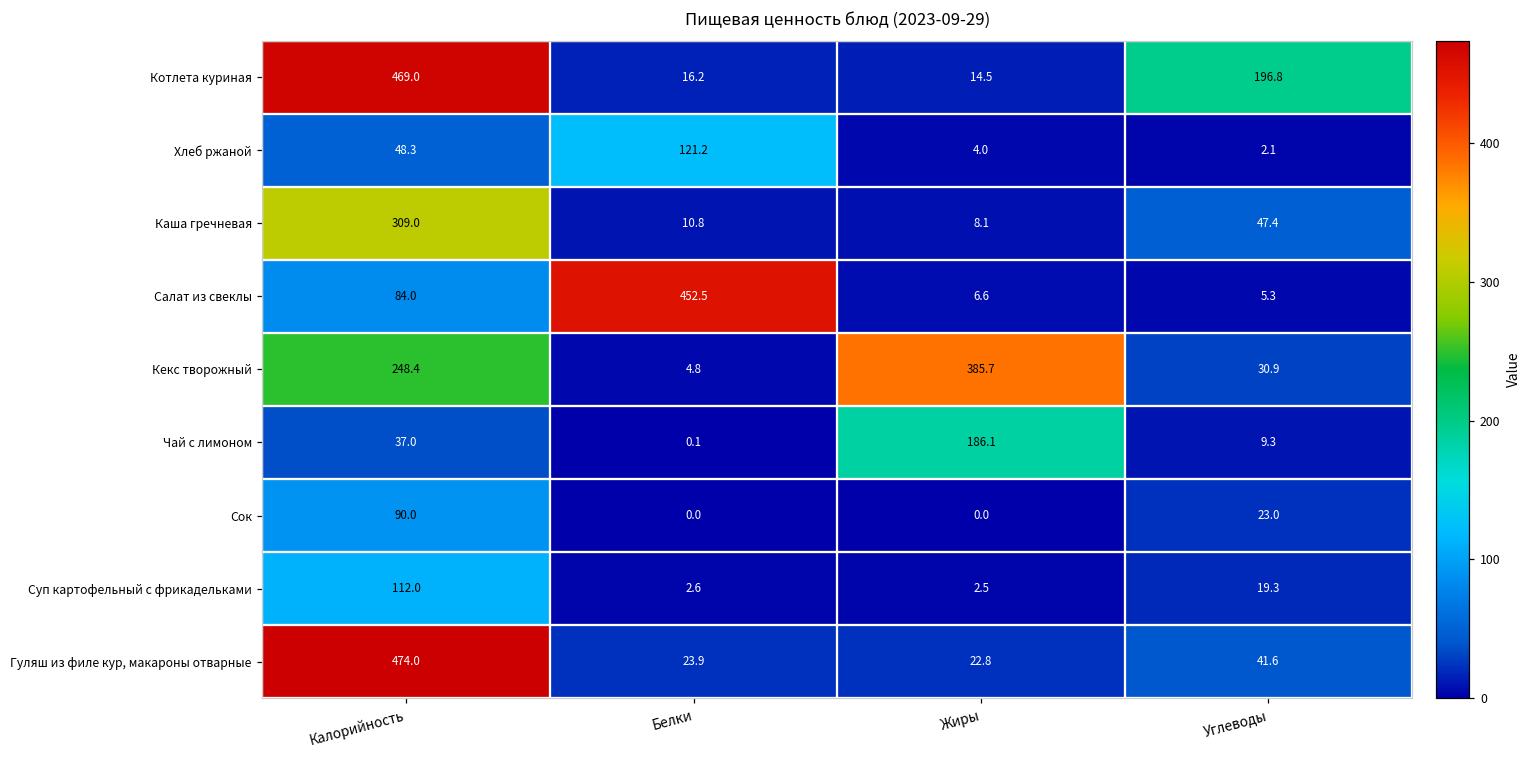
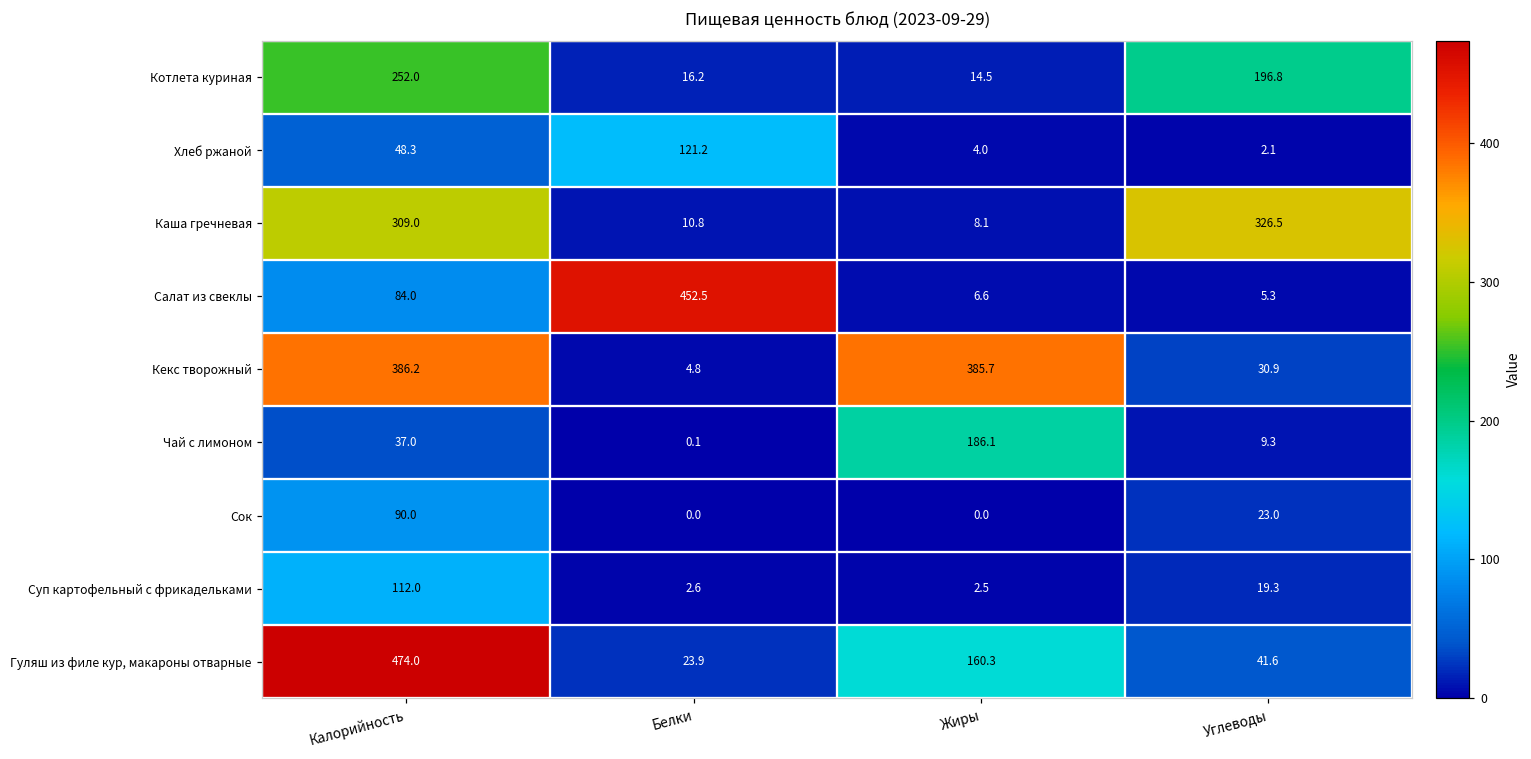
Котлета куриная, Калорийность: 469.0 -> 252.0
Каша гречневая, Углеводы: 47.4 -> 326.5
Кекс творожный, Калорийность: 248.4 -> 386.2
Гуляш из филе кур, макароны отварные, Жиры: 22.8 -> 160.3
